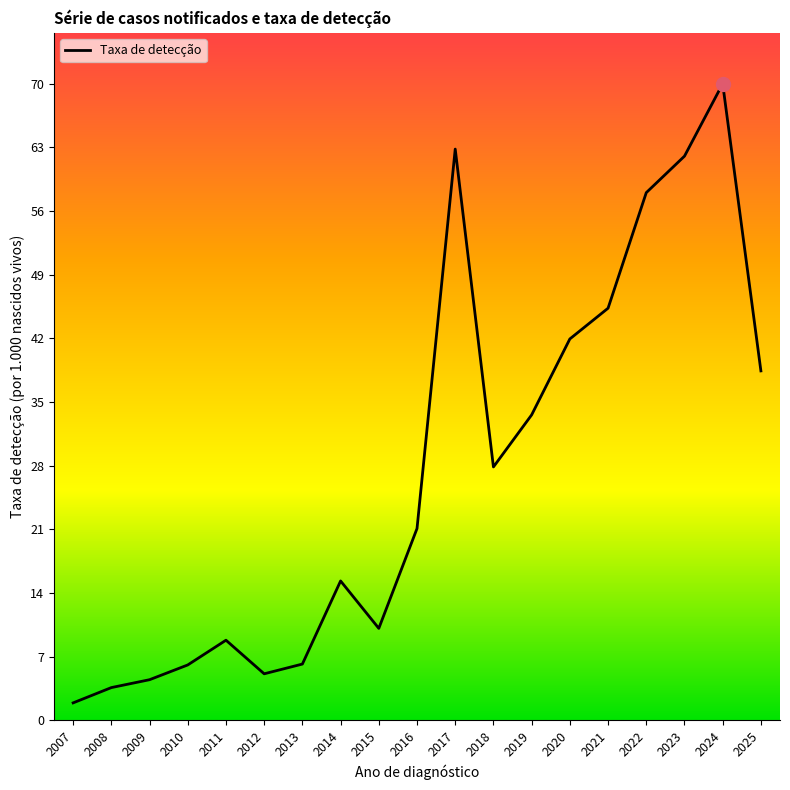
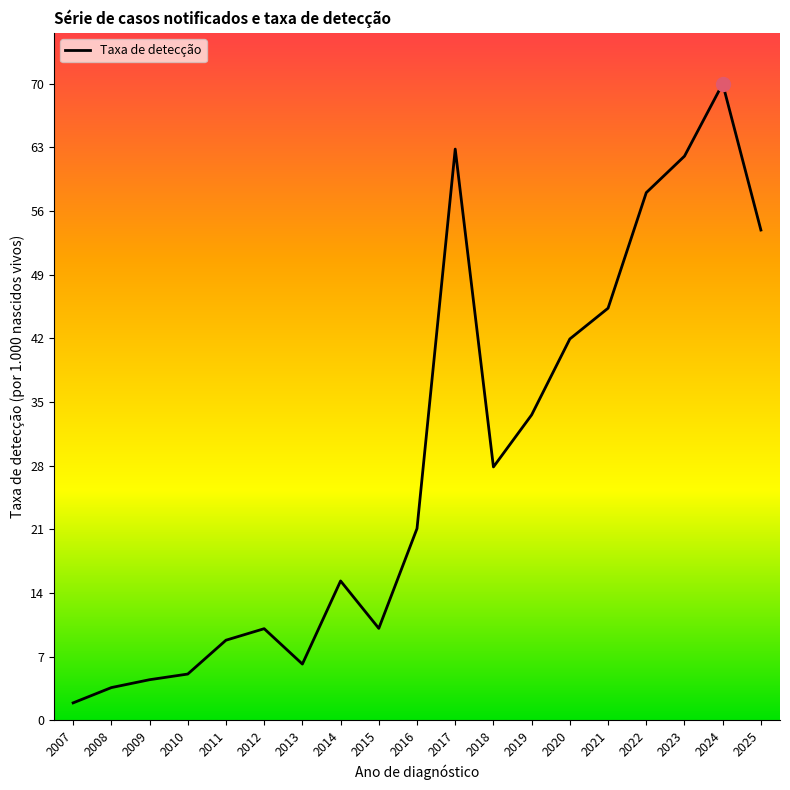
Taxa de detecção, 2010: 6 -> 5
Taxa de detecção, 2012: 5 -> 10
Taxa de detecção, 2025: 39 -> 54
